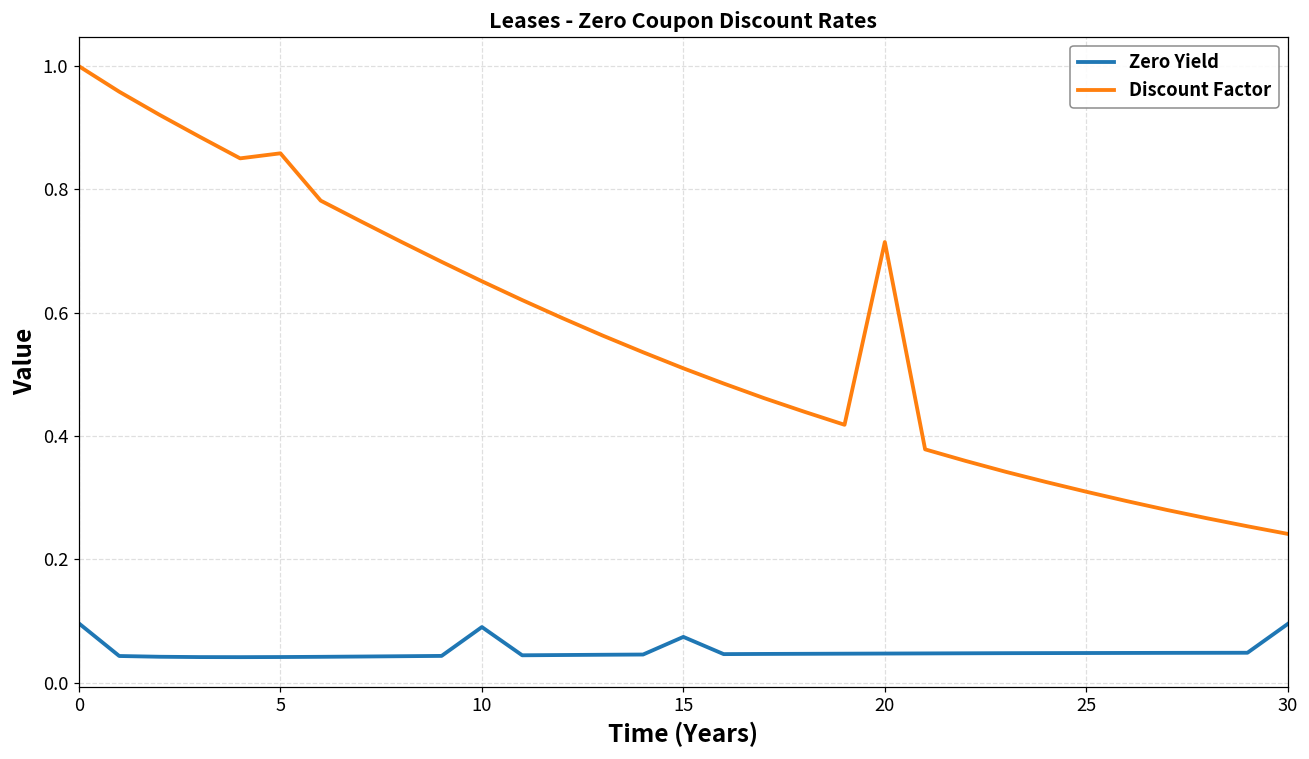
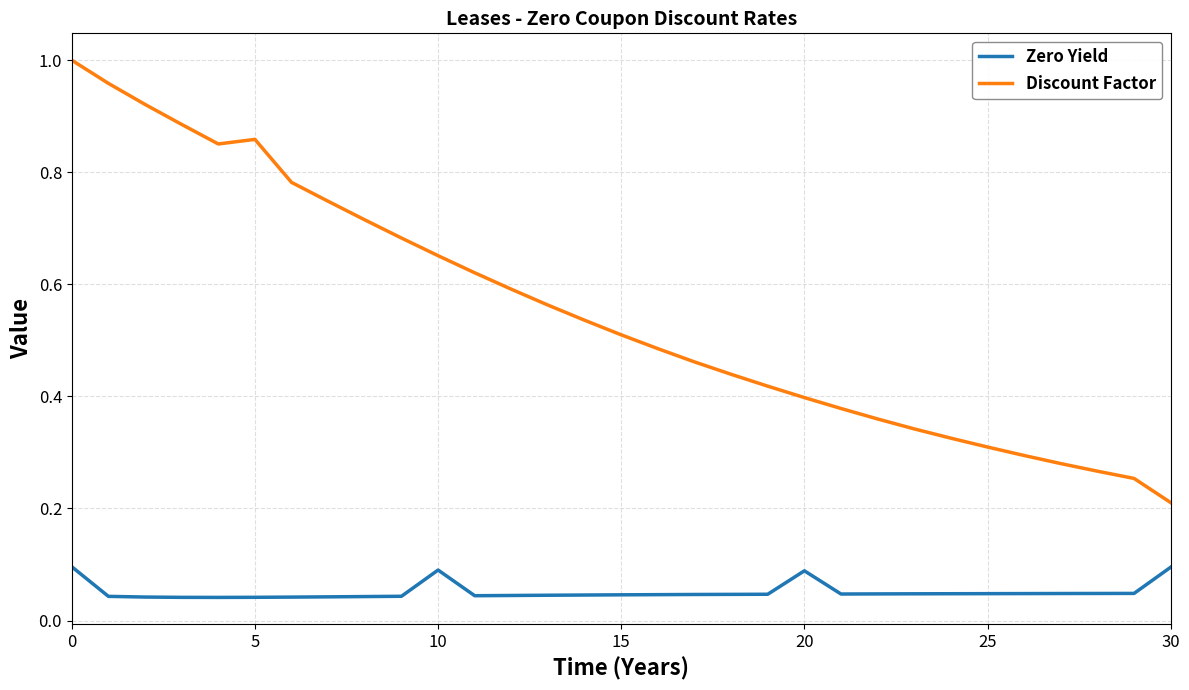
Zero Yield, 15: 0.07 -> 0.05
Zero Yield, 20: 0.05 -> 0.09
Discount Factor, 20: 0.71 -> 0.40
Discount Factor, 30: 0.24 -> 0.21
